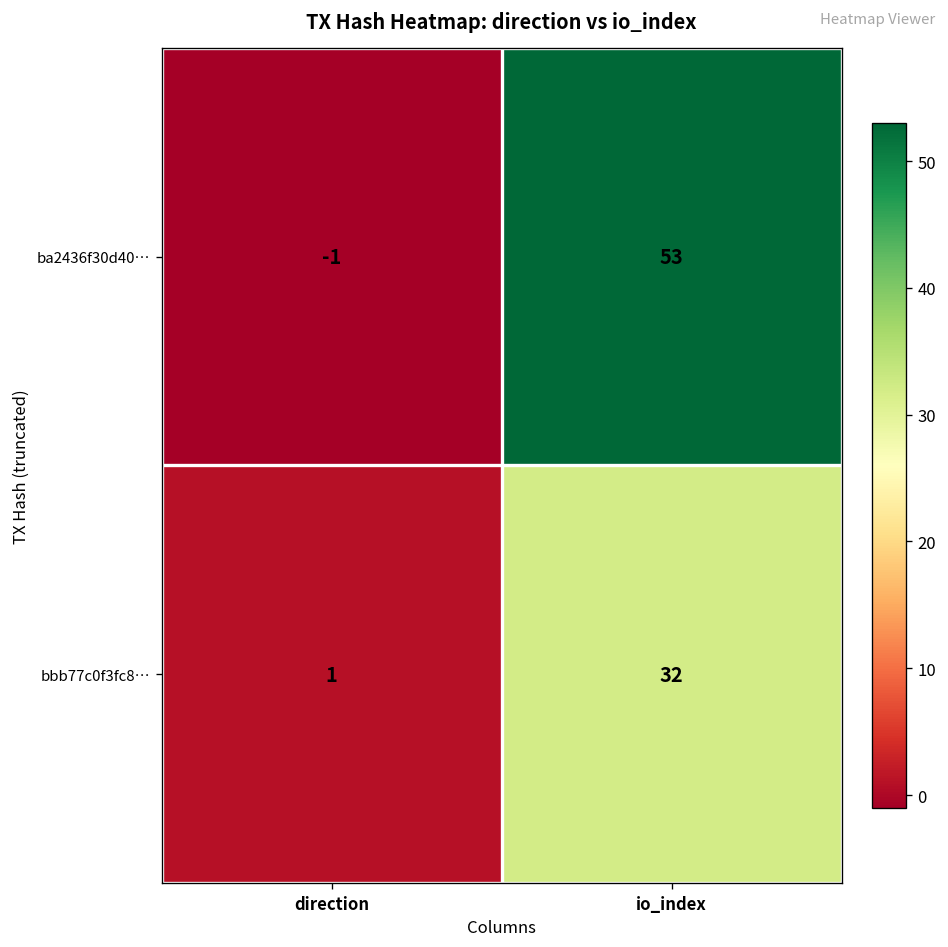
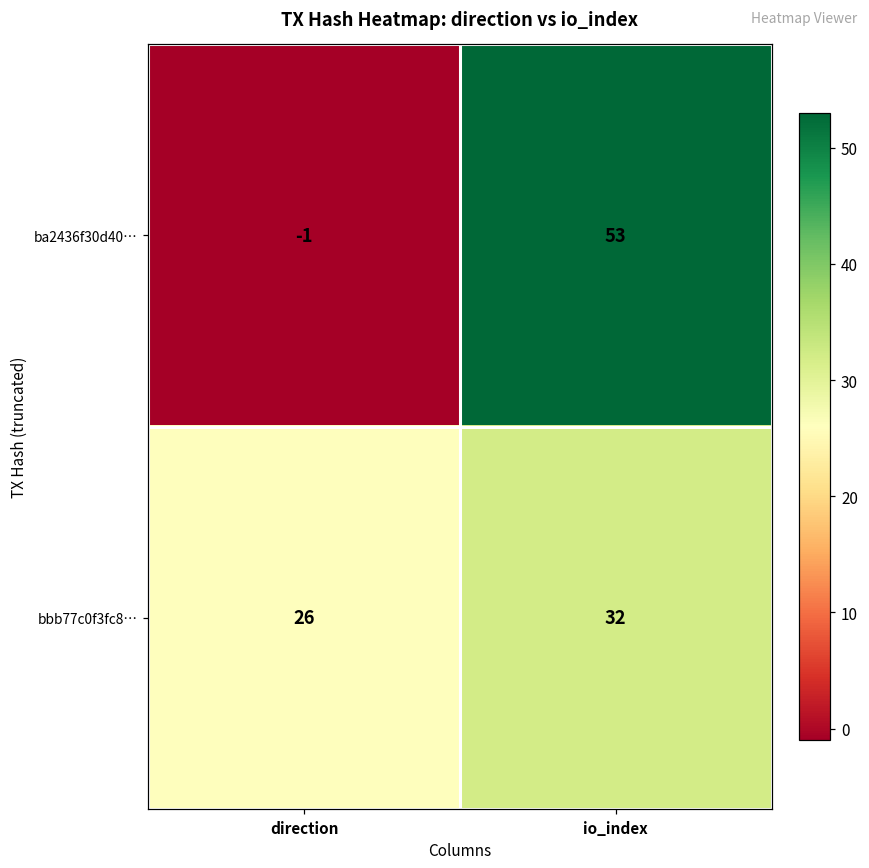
bbb77c0f3fc8…, direction: 1 -> 26
